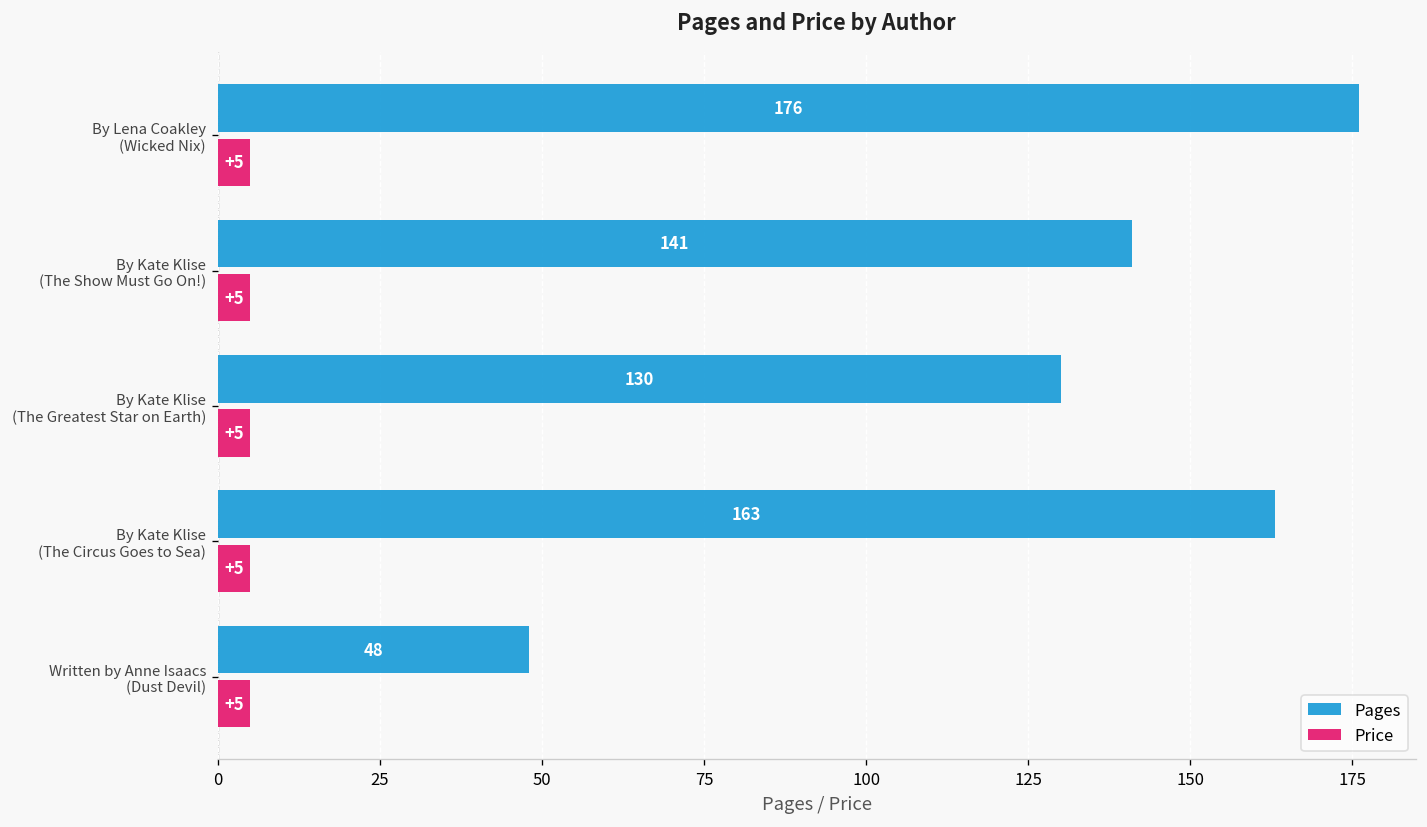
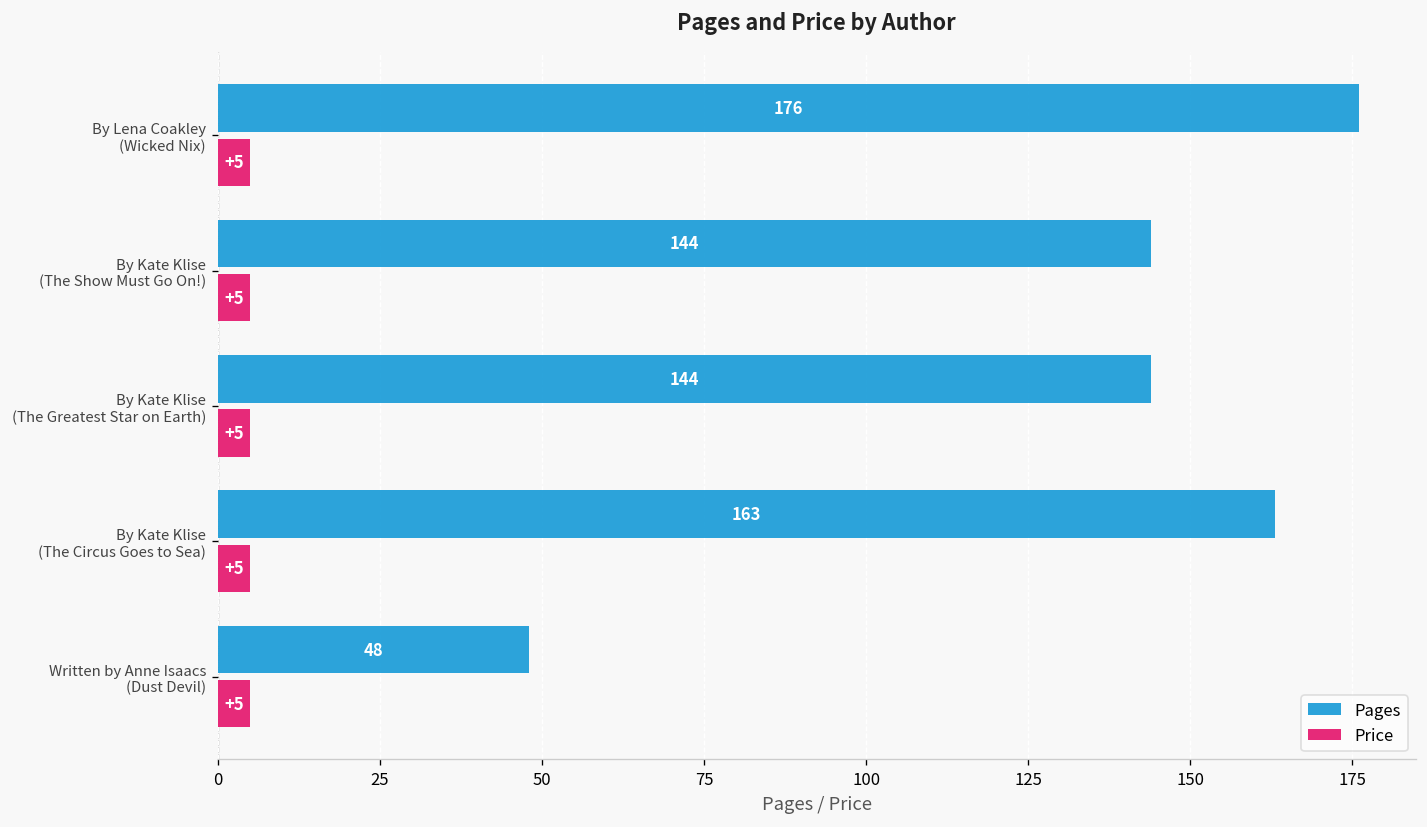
Pages, By Kate Klise (The Show Must Go On!): 141 -> 144
Pages, By Kate Klise (The Greatest Star on Earth): 130 -> 144
